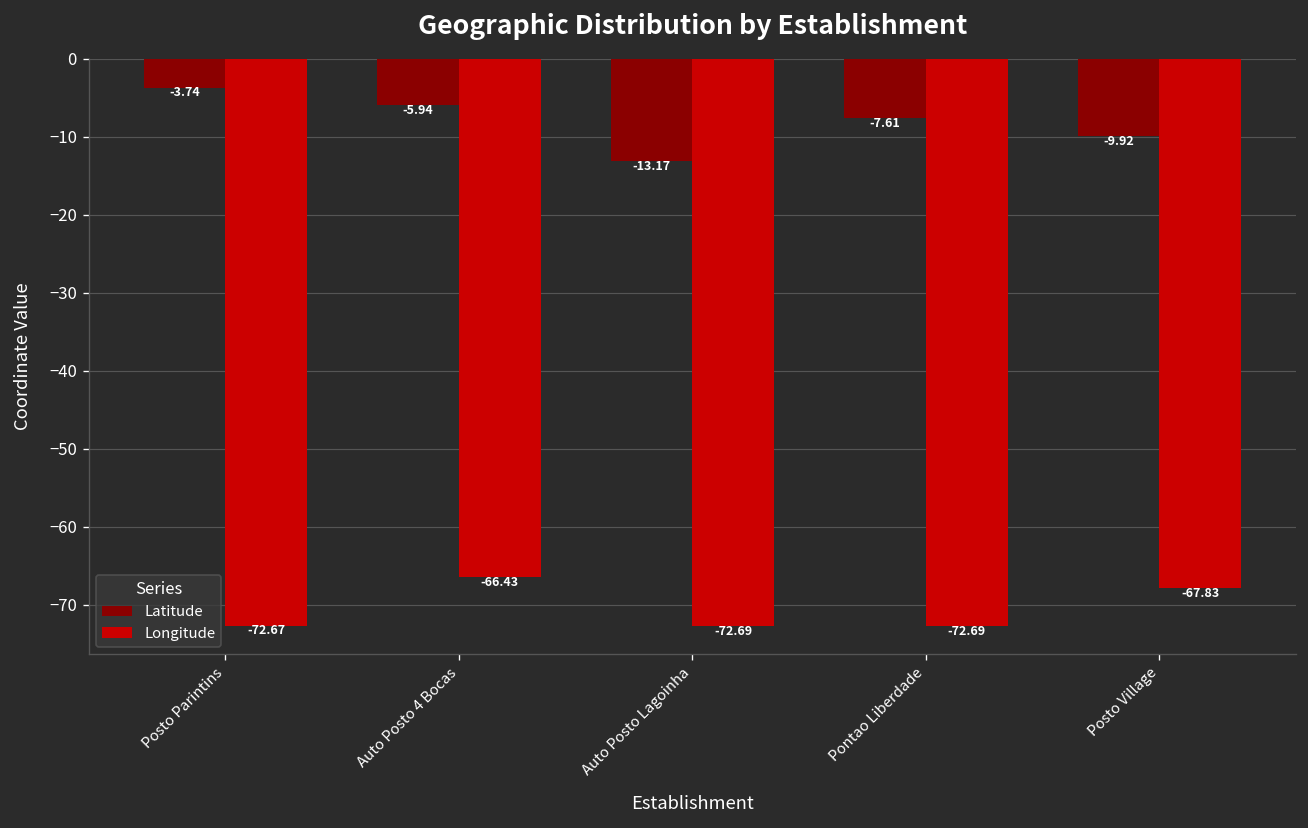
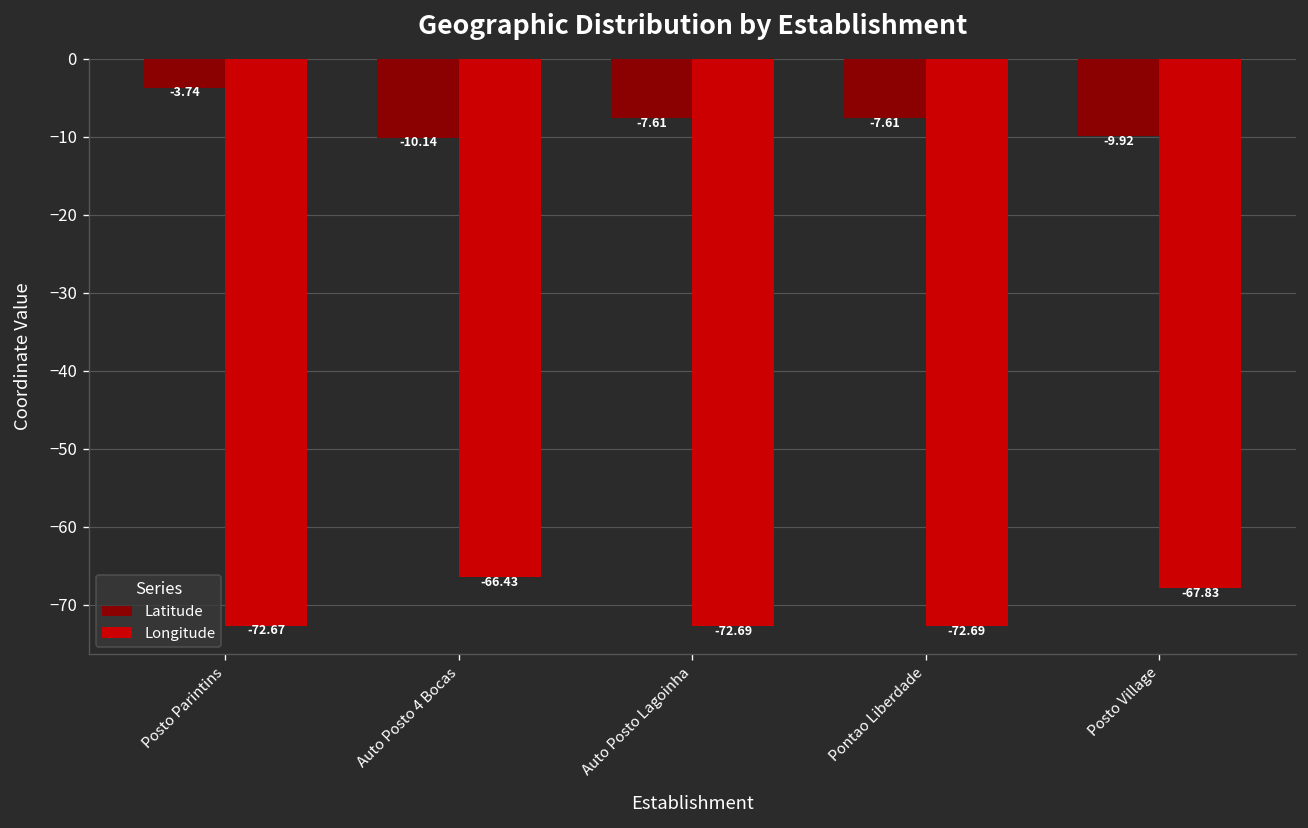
Latitude, Auto Posto 4 Bocas: -5.94 -> -10.14
Latitude, Auto Posto Lagoinha: -13.17 -> -7.61
